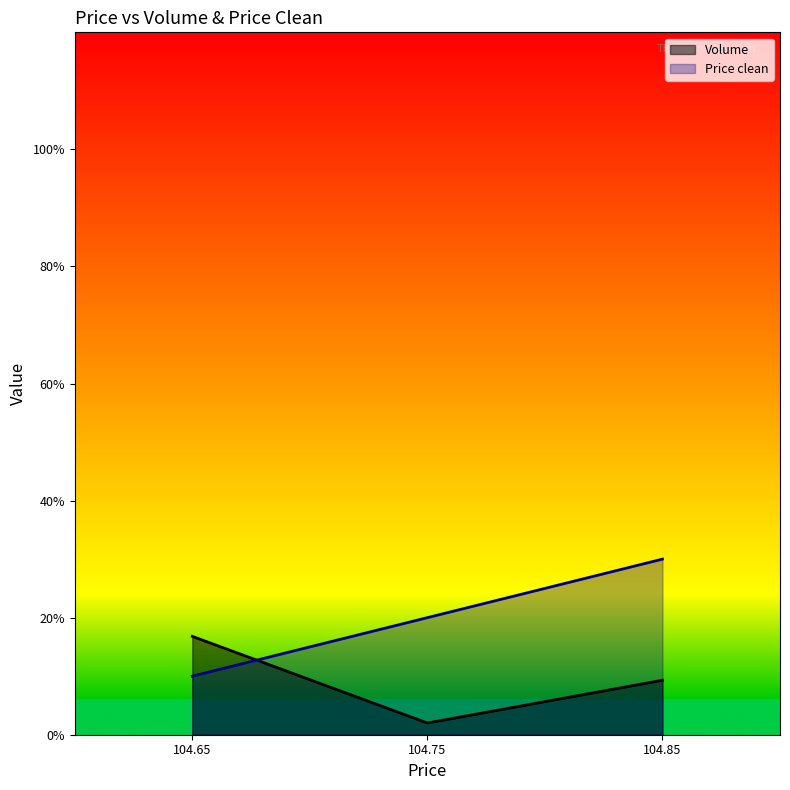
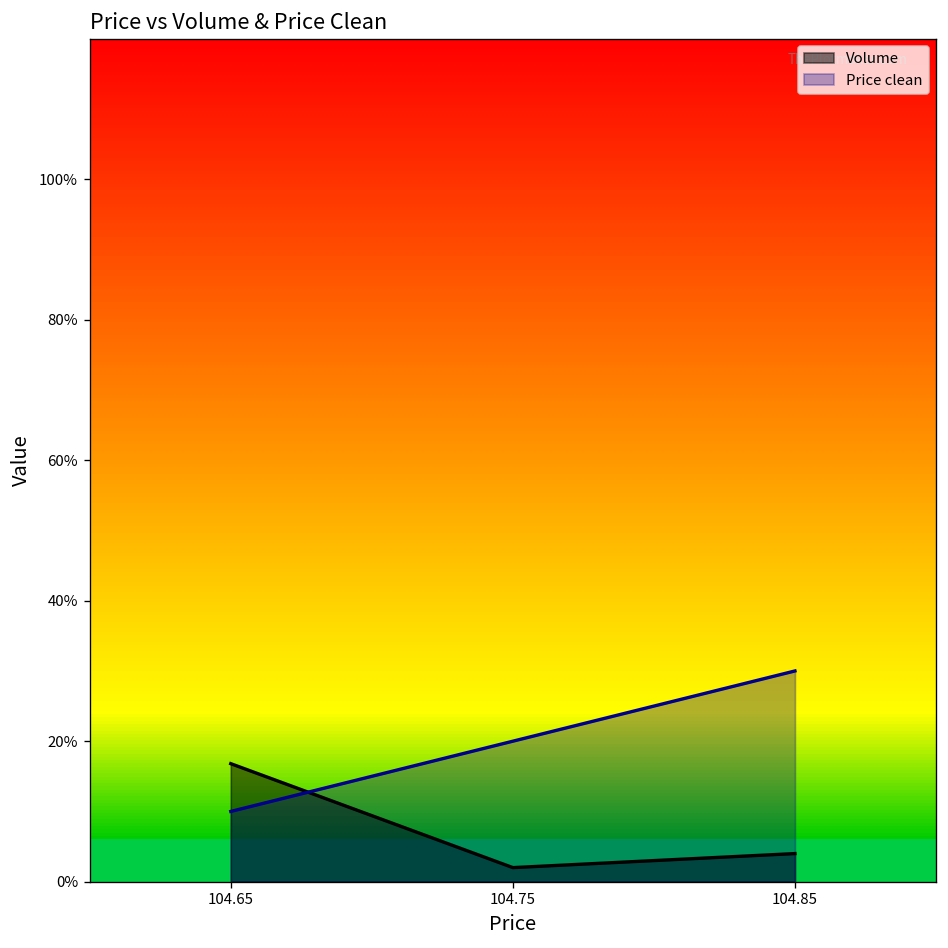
Volume, 104.85: 9% -> 4%
